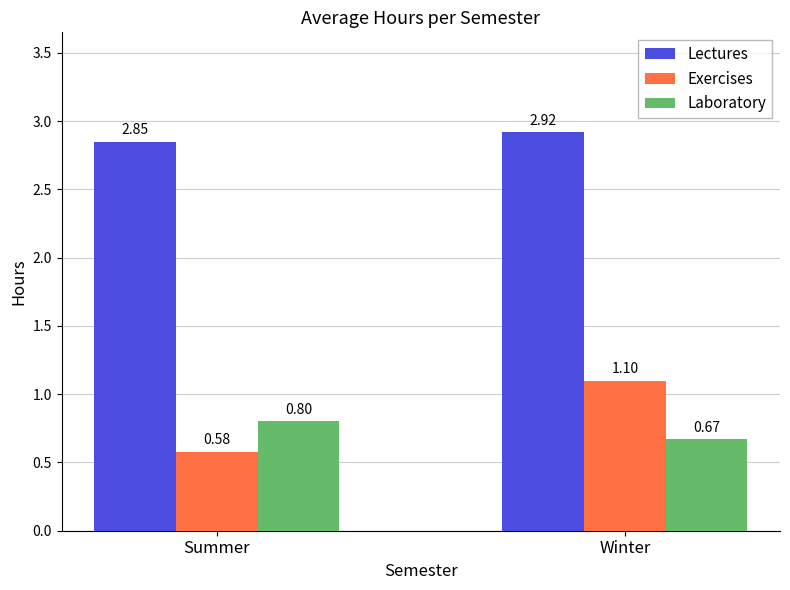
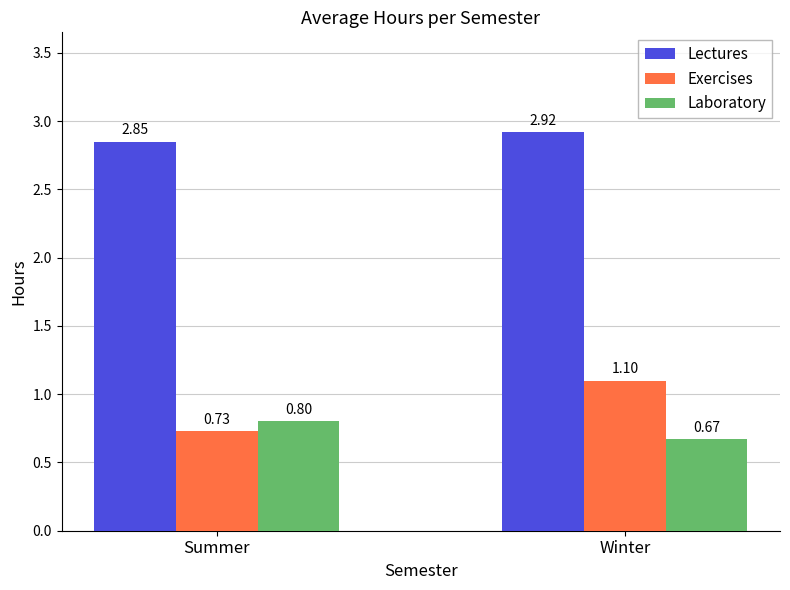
Exercises, Summer: 0.58 -> 0.73
